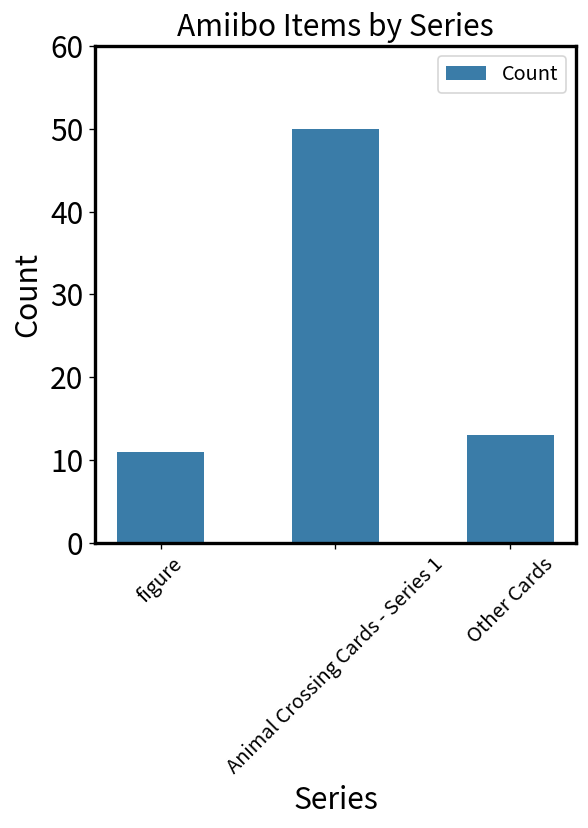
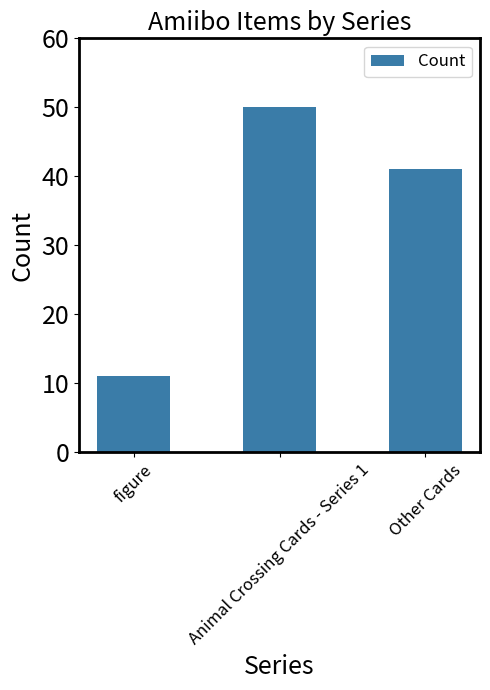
Other Cards: 13 -> 41
